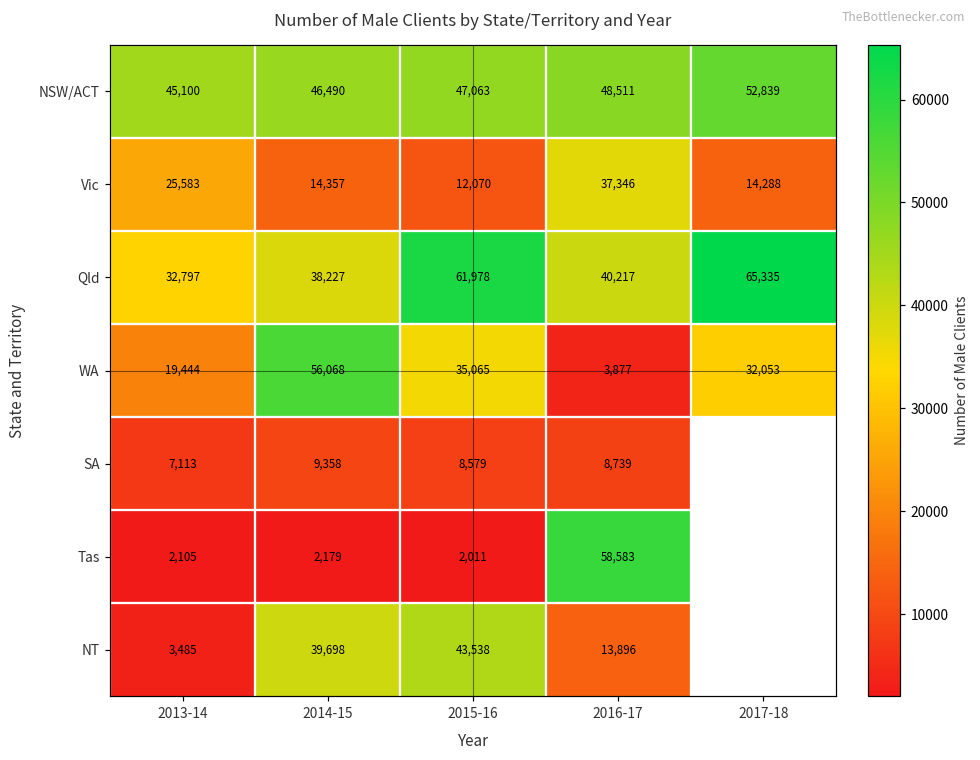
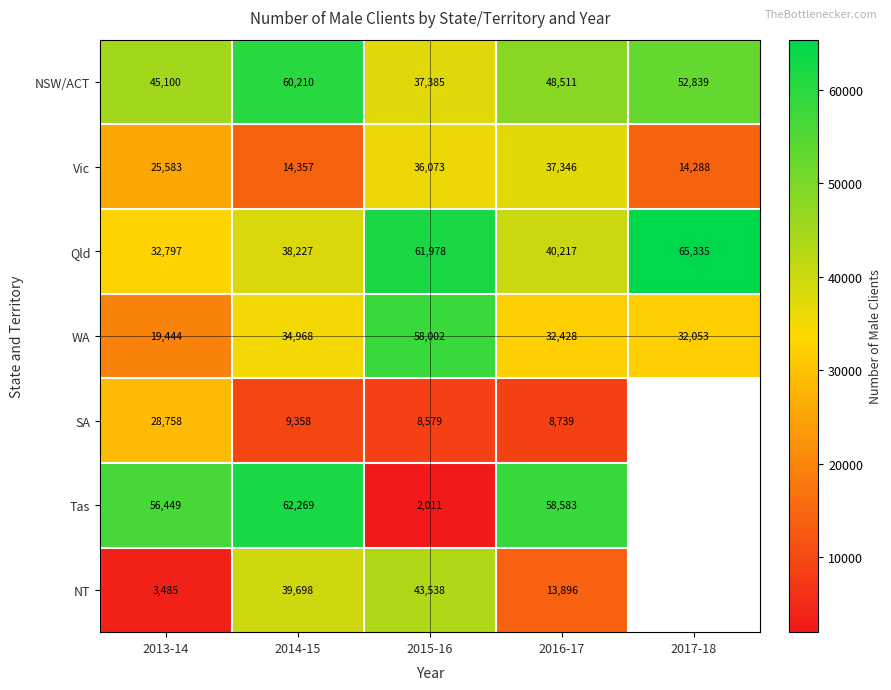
NSW/ACT, 2014-15: 46,490 -> 60,210
NSW/ACT, 2015-16: 47,063 -> 37,385
Vic, 2015-16: 12,070 -> 36,073
WA, 2014-15: 56,068 -> 34,968
WA, 2015-16: 35,065 -> 58,002
WA, 2016-17: 3,877 -> 32,428
SA, 2013-14: 7,113 -> 28,758
Tas, 2013-14: 2,105 -> 56,449
Tas, 2014-15: 2,179 -> 62,269
